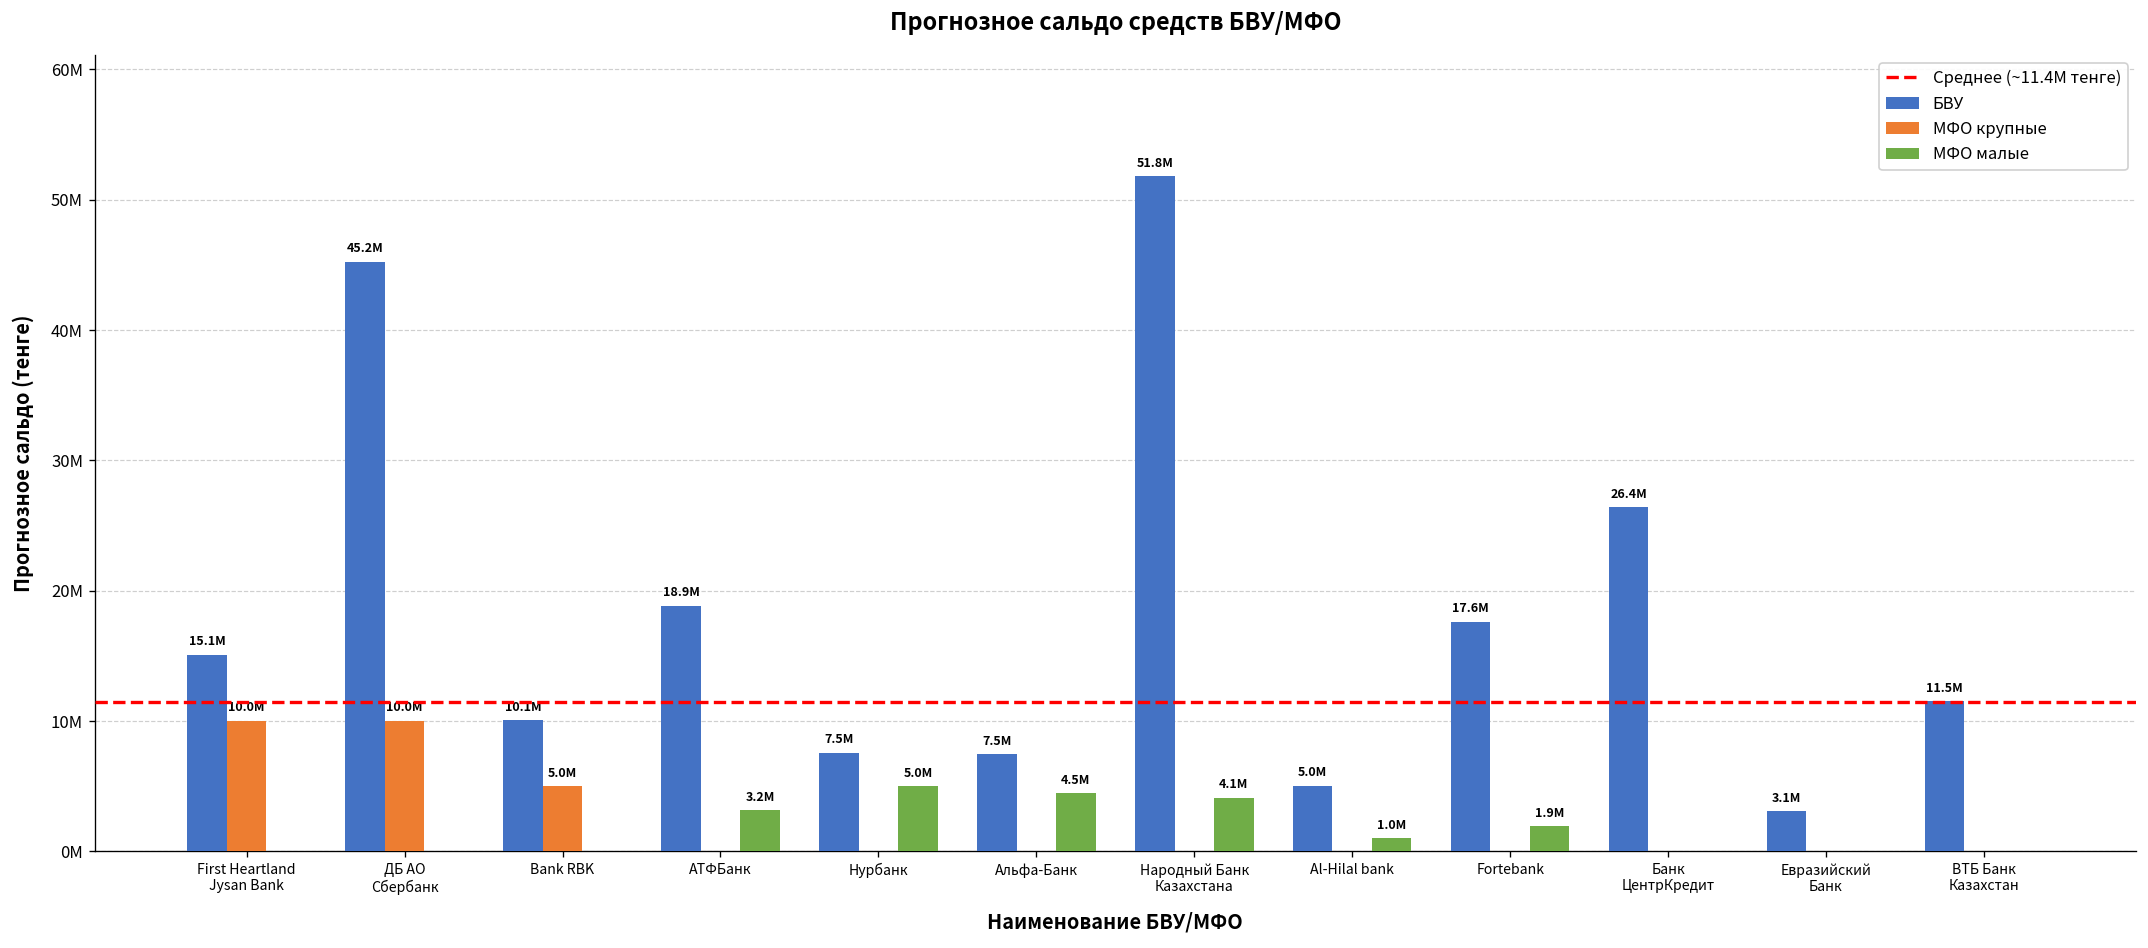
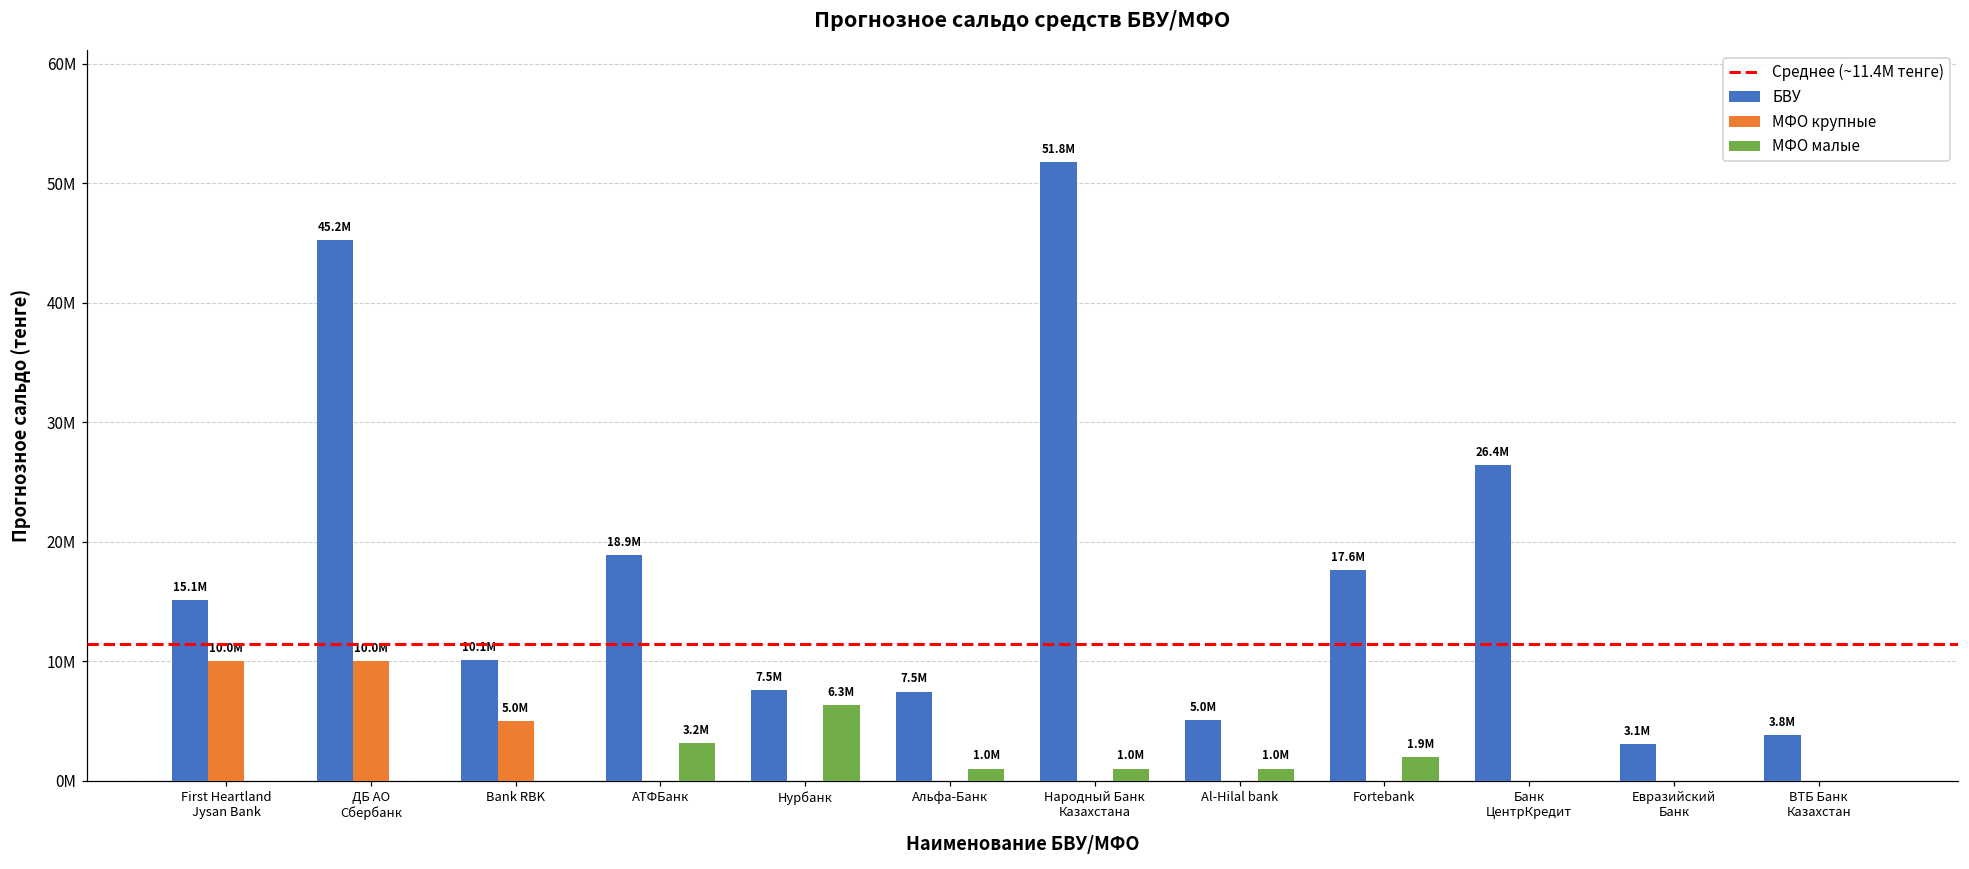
МФО малые, Нурбанк: 5.0M -> 6.3M
МФО малые, Альфа-Банк: 4.5M -> 1.0M
МФО малые, Народный Банк Казахстана: 4.1M -> 1.0M
БВУ, ВТБ Банк Казахстан: 11.5M -> 3.8M
